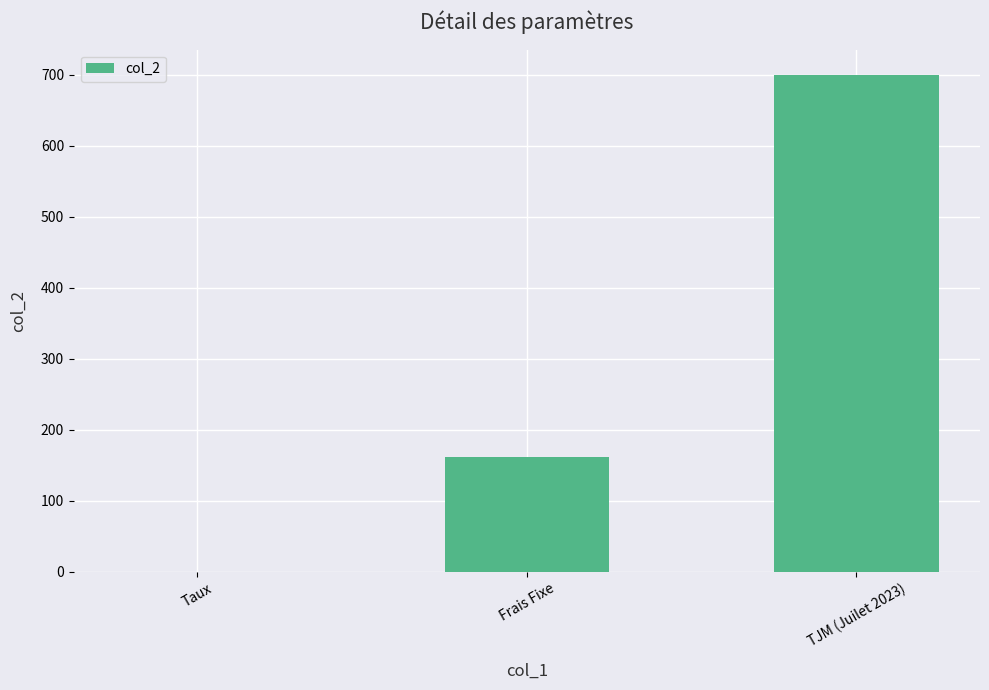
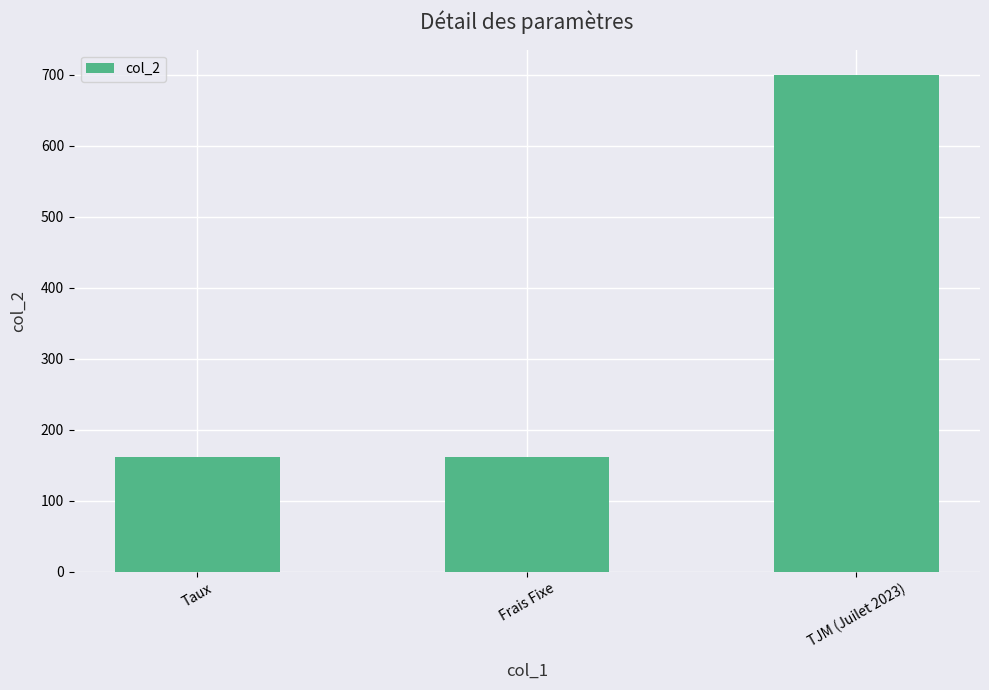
Taux: 0 -> 160
